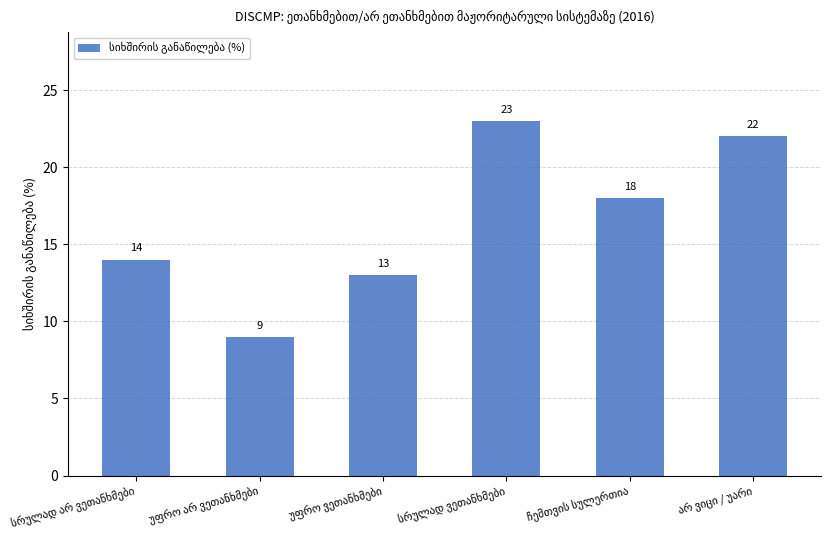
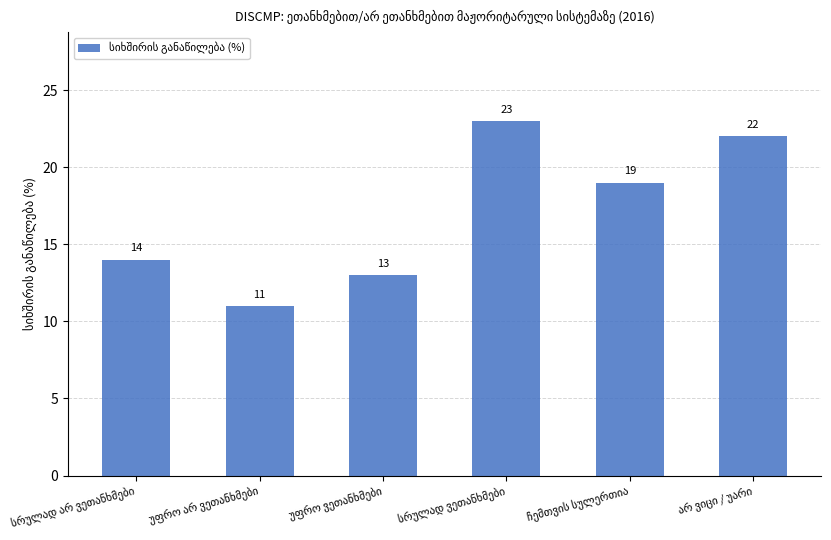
უფრო არ ვეთანხმები: 9 -> 11
ჩემთვის სულერთია: 18 -> 19
